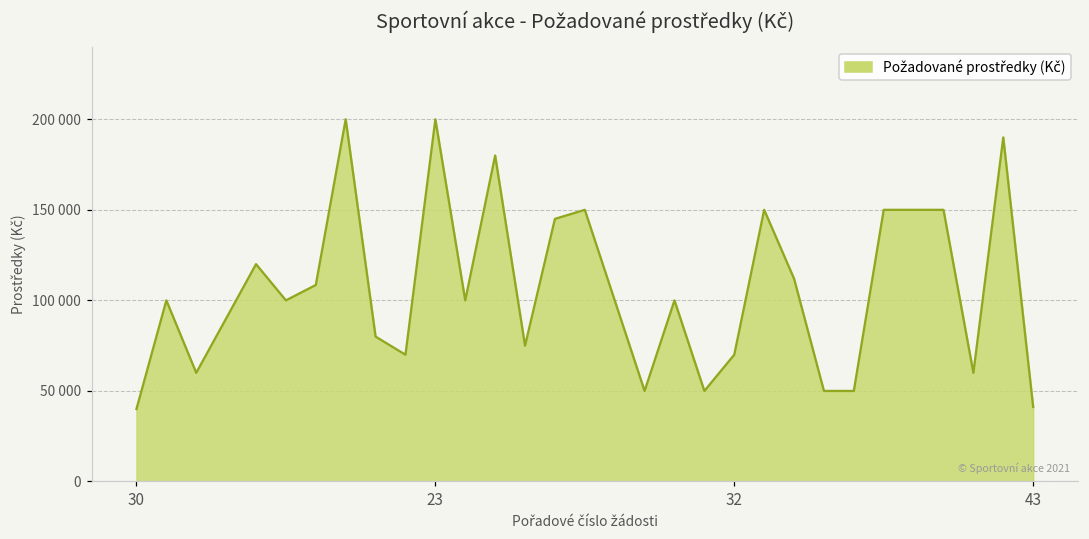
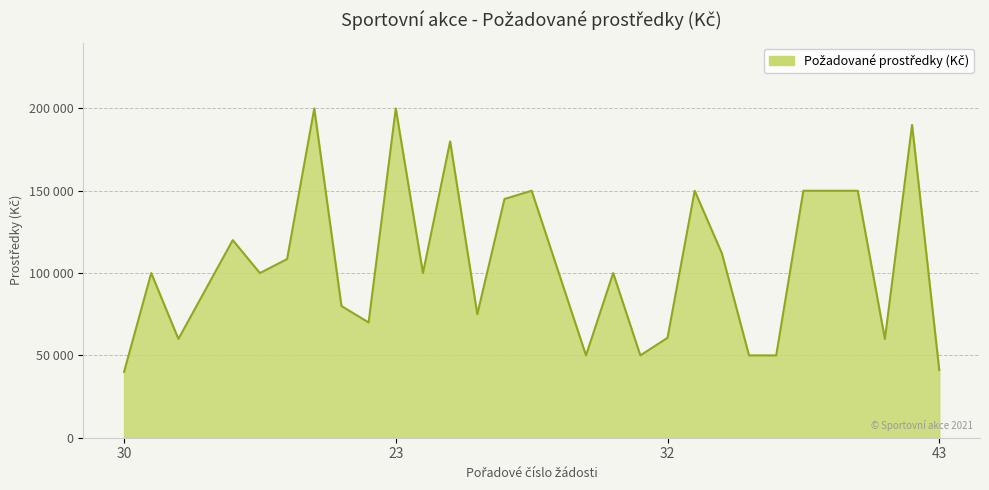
32: 70000 -> 61000
